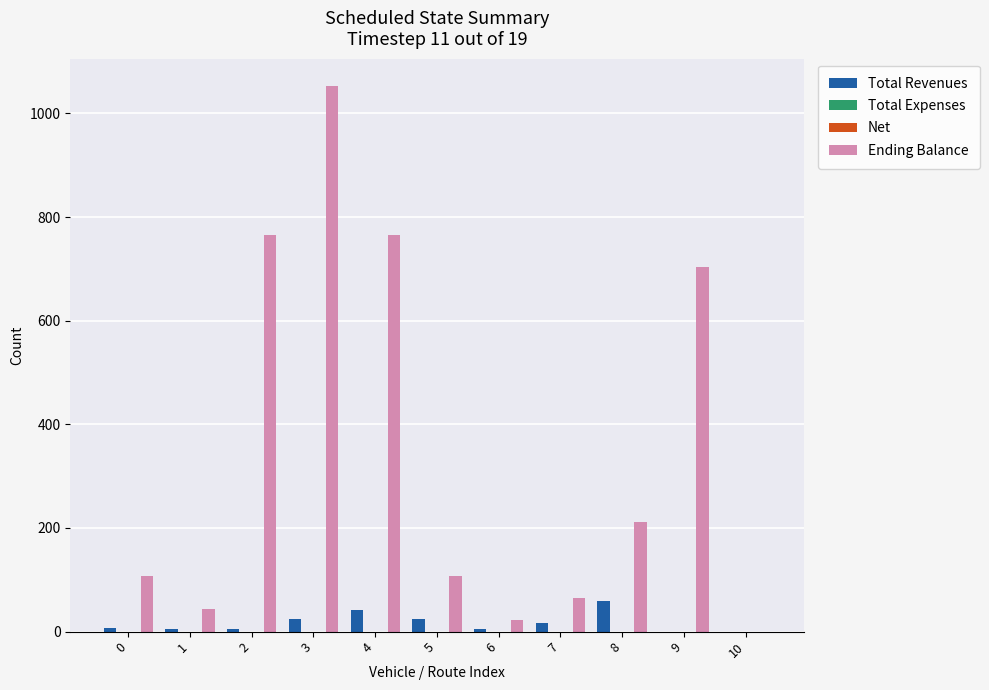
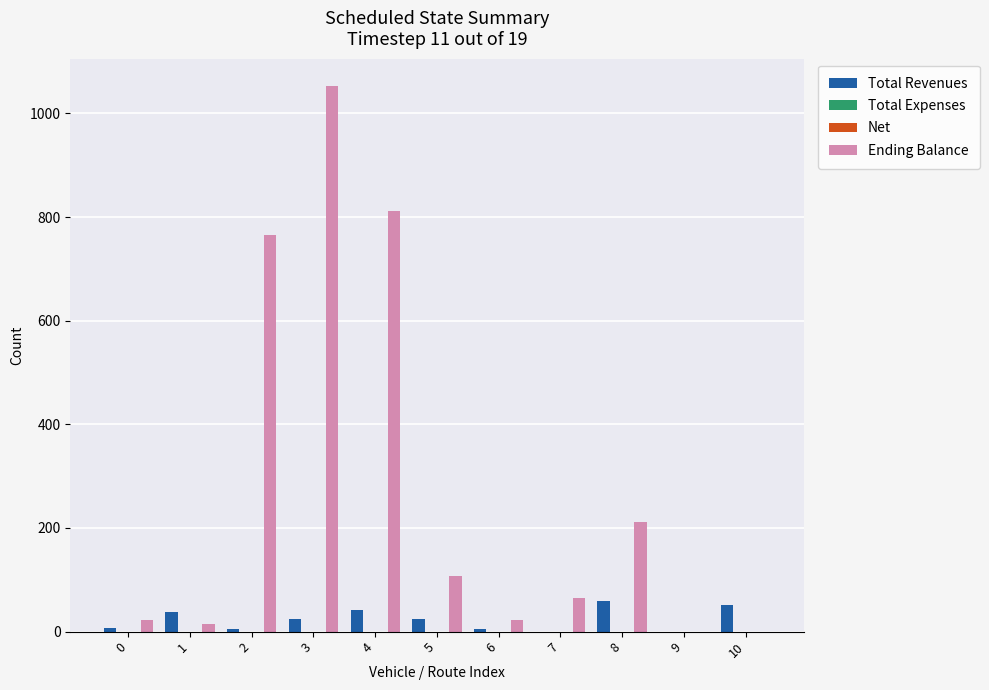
Ending Balance, 0: 110 -> 20
Total Revenues, 1: 10 -> 40
Ending Balance, 1: 40 -> 10
Ending Balance, 4: 770 -> 810
Total Revenues, 7: 20 -> 0
Ending Balance, 9: 700 -> 0
Total Revenues, 10: 0 -> 50
